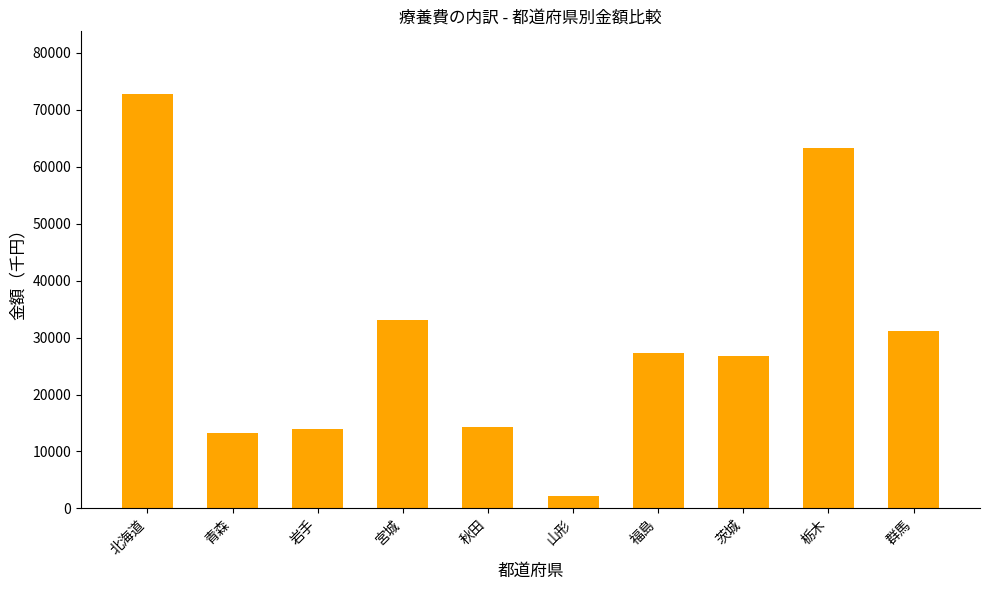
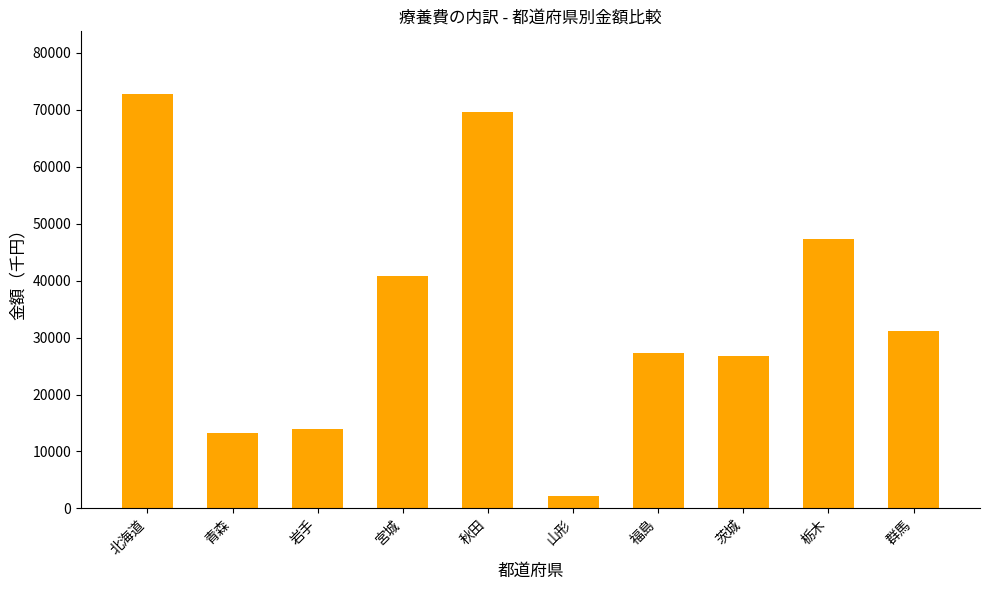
宮城: 33000 -> 41000
秋田: 14000 -> 70000
栃木: 63000 -> 47000
